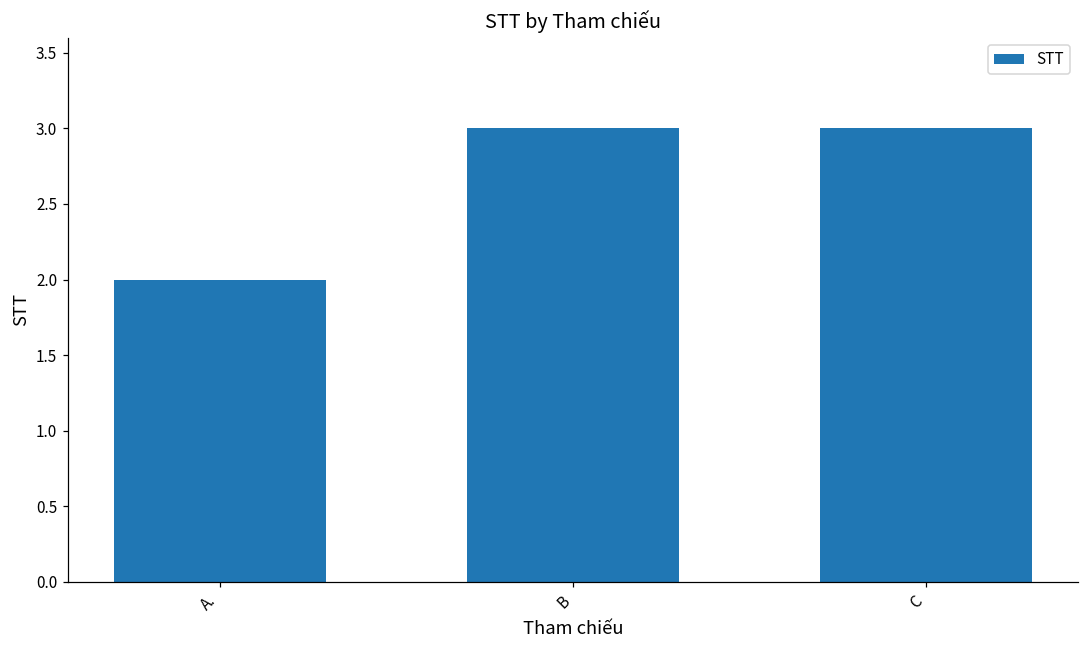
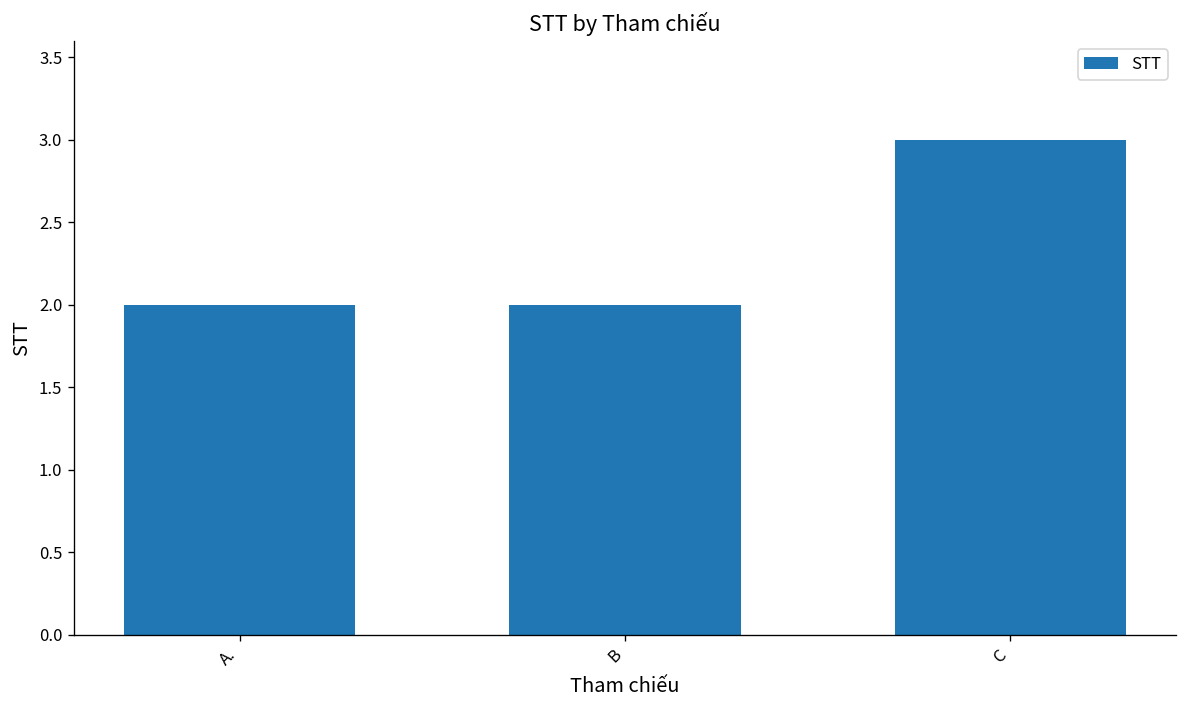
B: 3 -> 2
